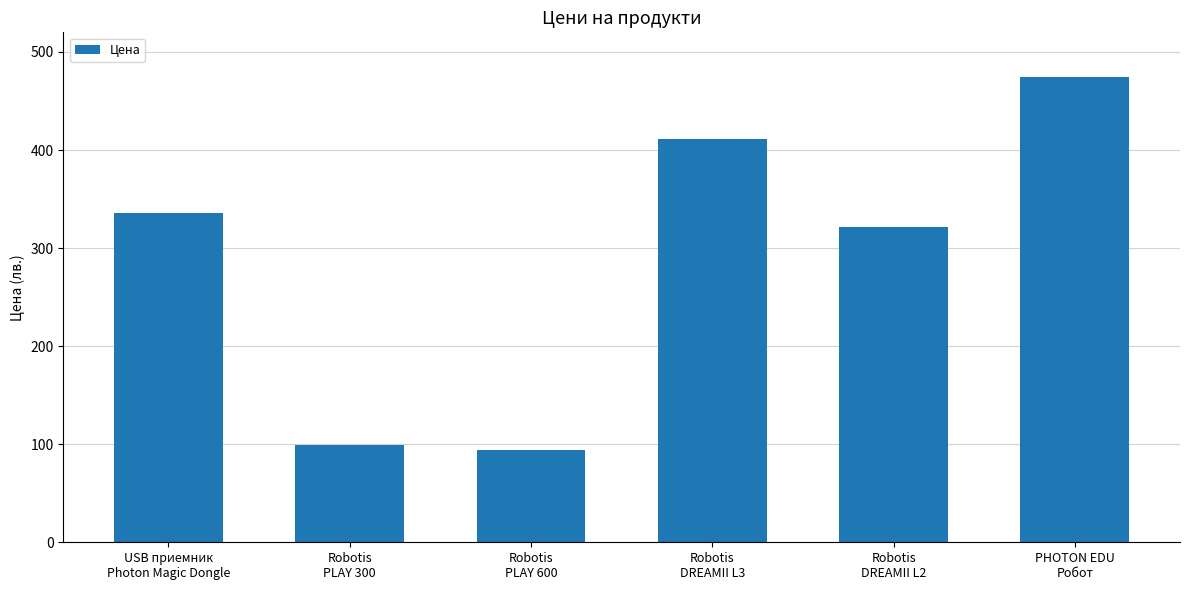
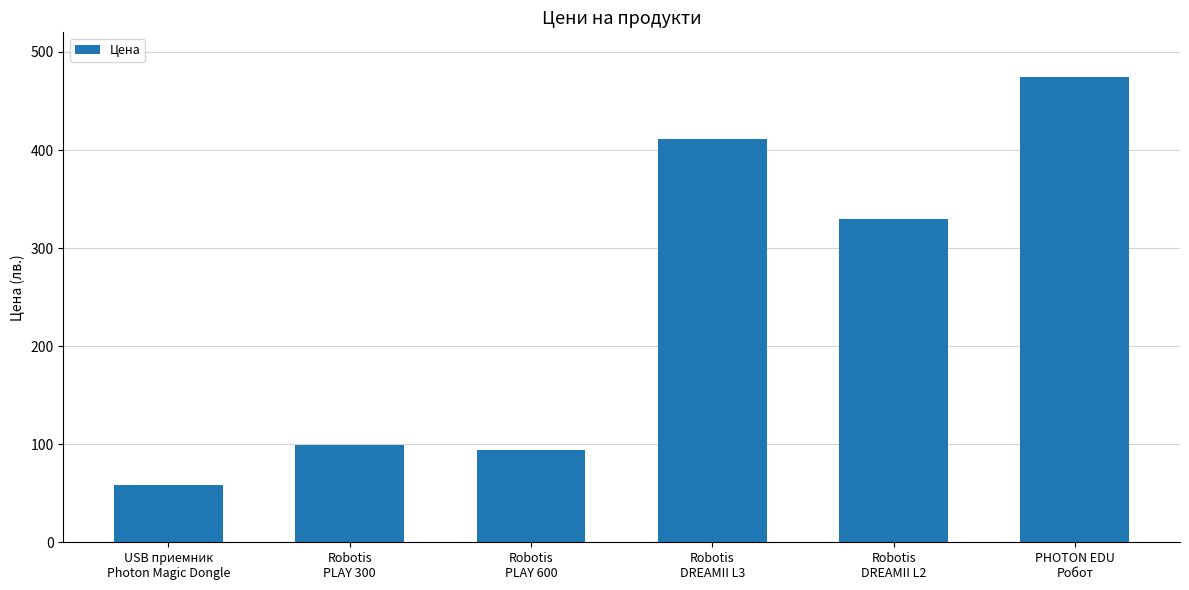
USB приемник Photon Magic Dongle: 340 -> 60
Robotis DREAMII L2: 320 -> 330
